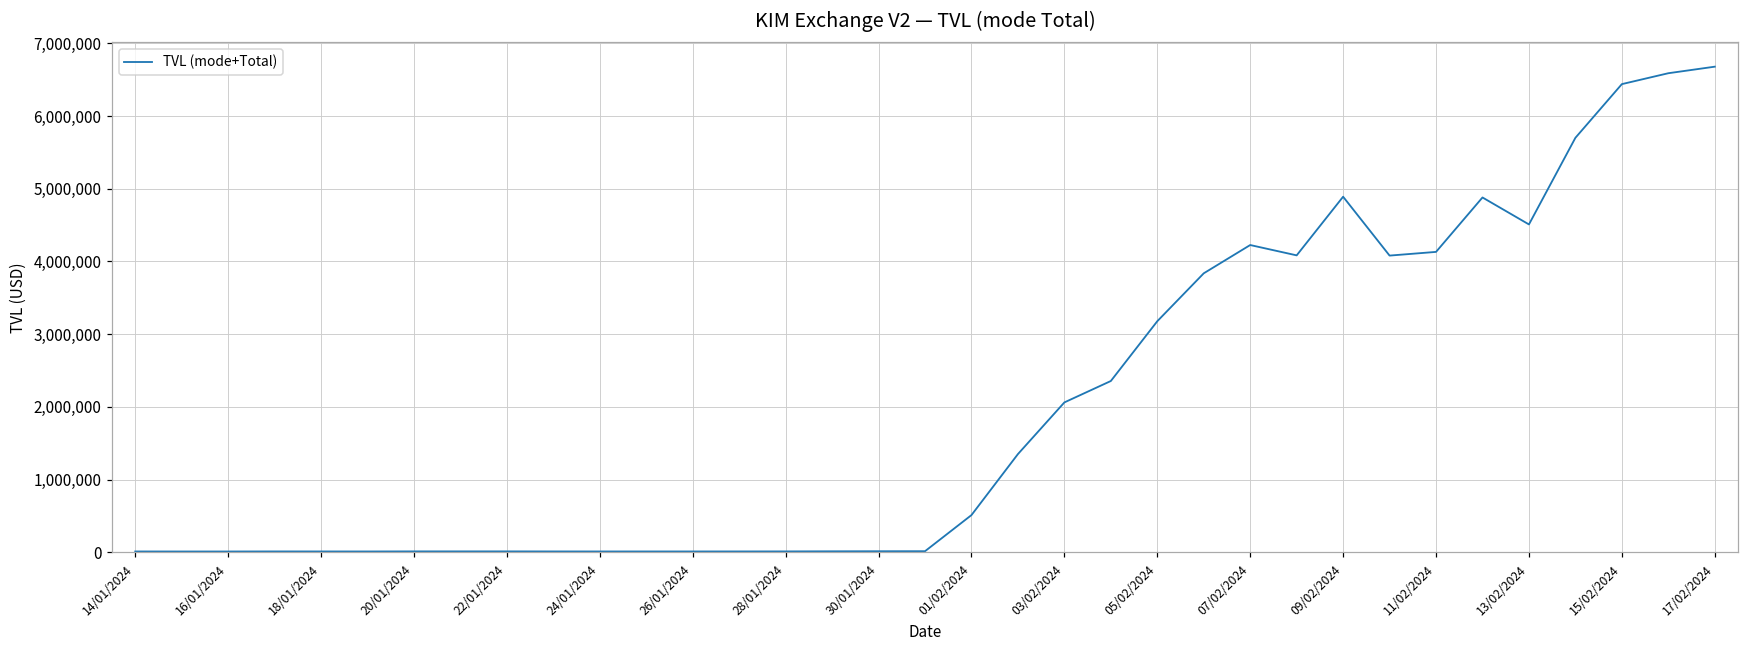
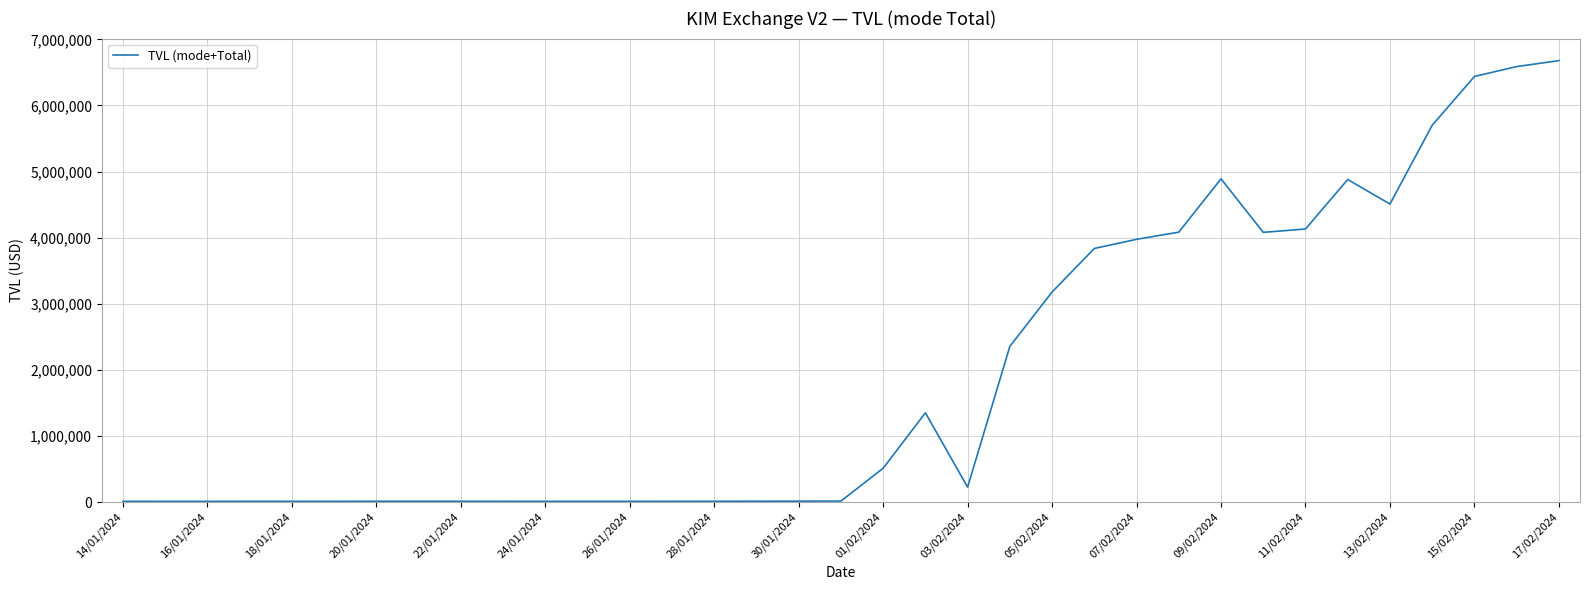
03/02/2024: 2,100,000 -> 200,000
07/02/2024: 4,200,000 -> 4,000,000
